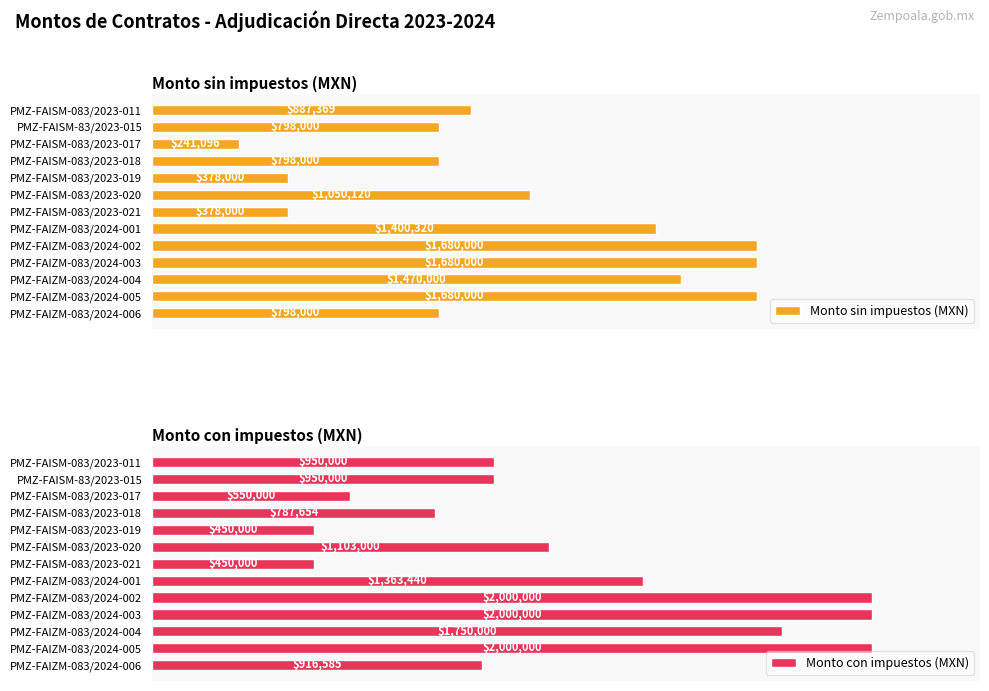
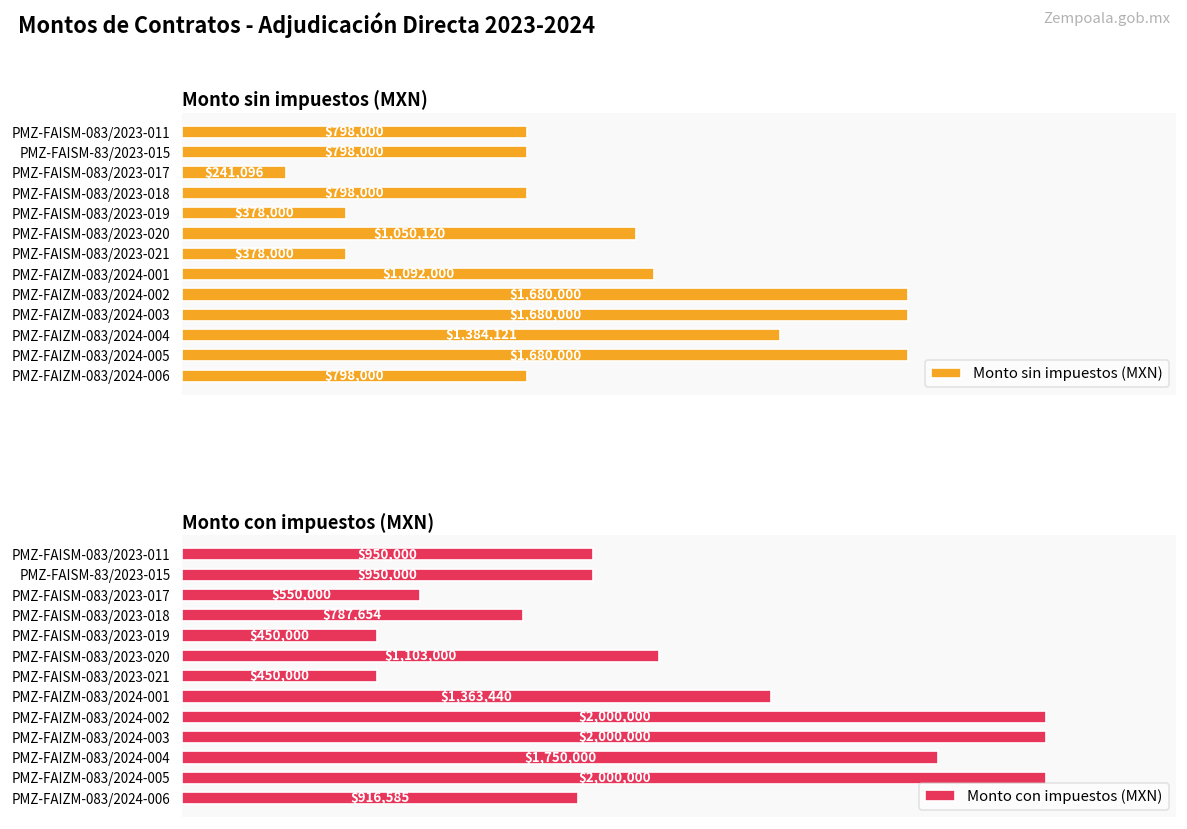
Monto sin impuestos (MXN), PMZ-FAISM-083/2023-011: $887,369 -> $798,000
Monto sin impuestos (MXN), PMZ-FAIZM-083/2024-001: $1,400,320 -> $1,092,000
Monto sin impuestos (MXN), PMZ-FAIZM-083/2024-004: $1,470,000 -> $1,384,121
